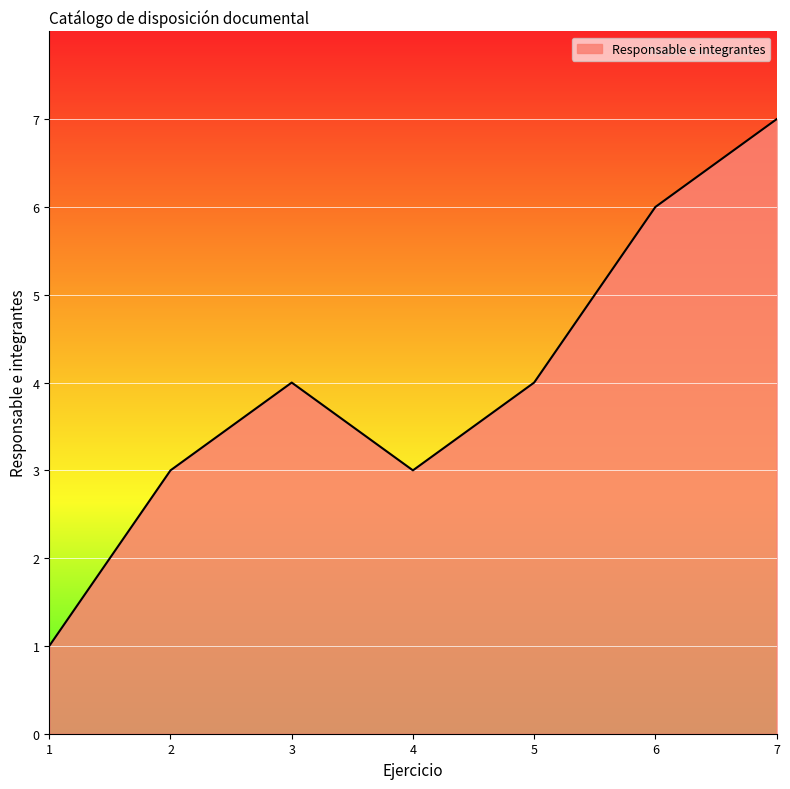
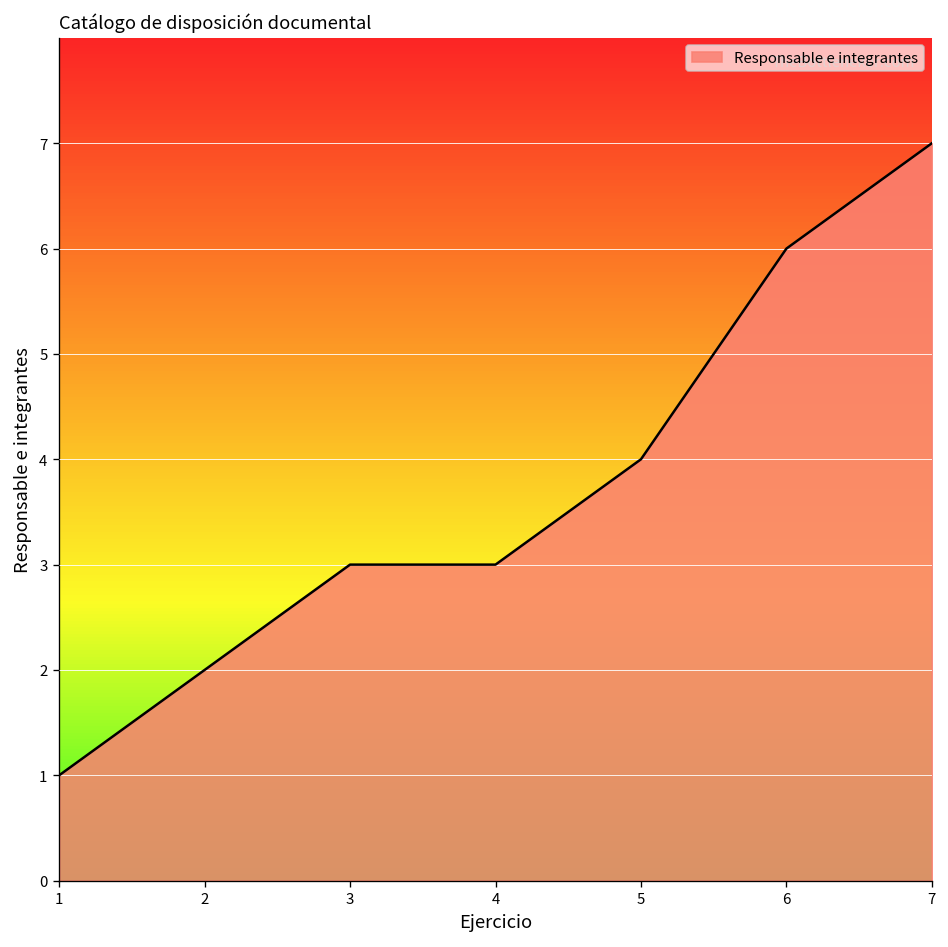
2: 3 -> 2
3: 4 -> 3
